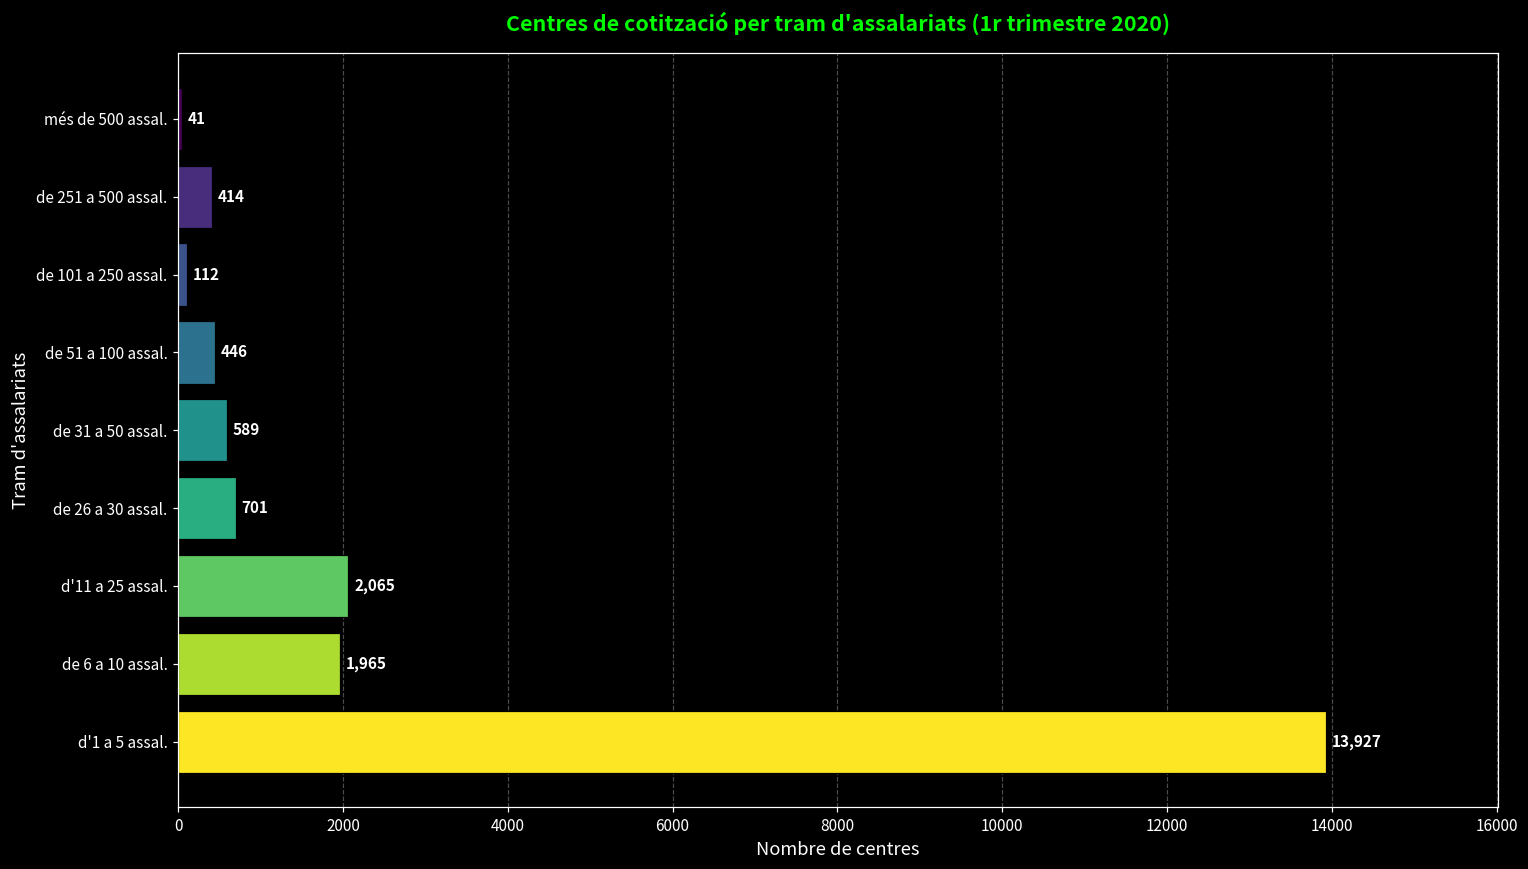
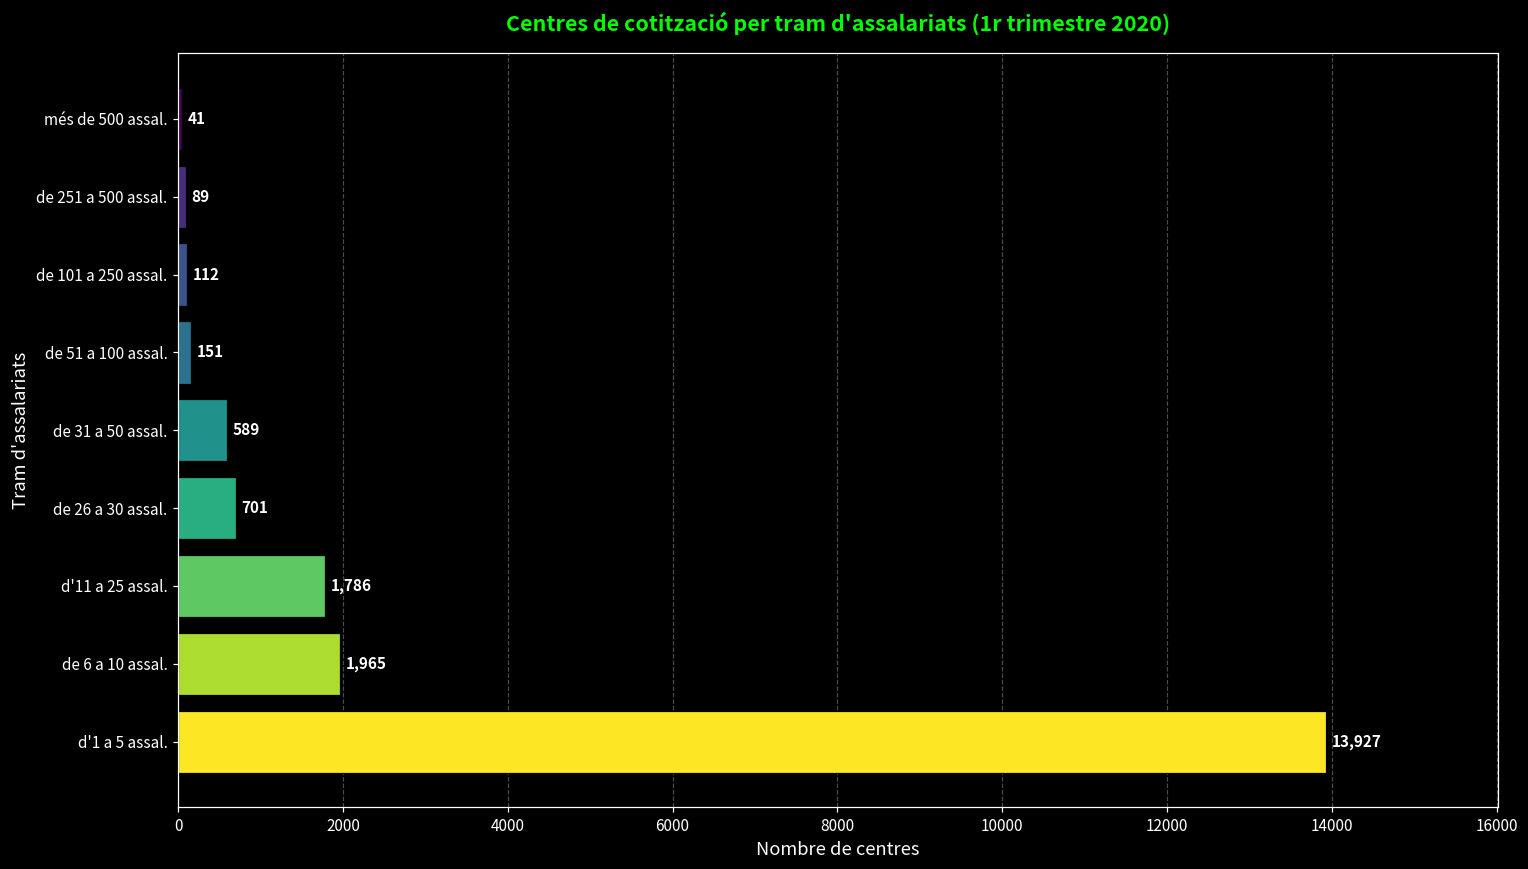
de 251 a 500 assal.: 414 -> 89
de 51 a 100 assal.: 446 -> 151
d'11 a 25 assal.: 2,065 -> 1,786
